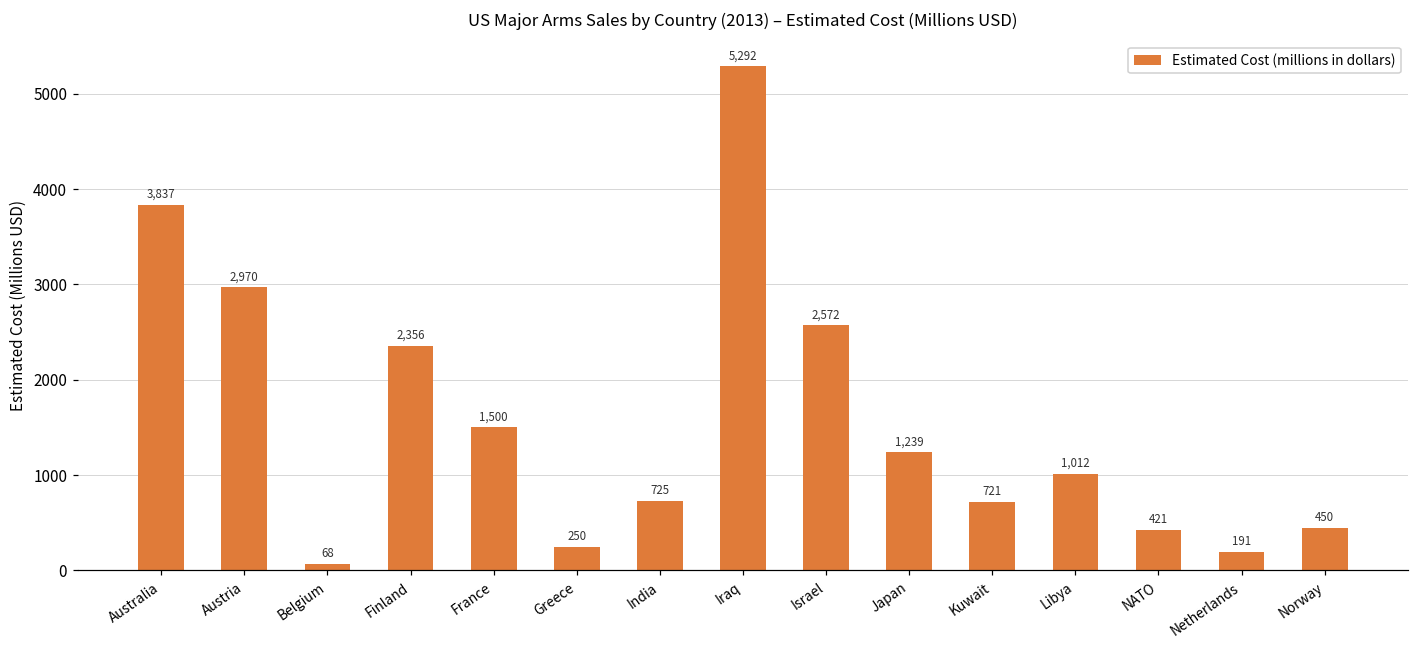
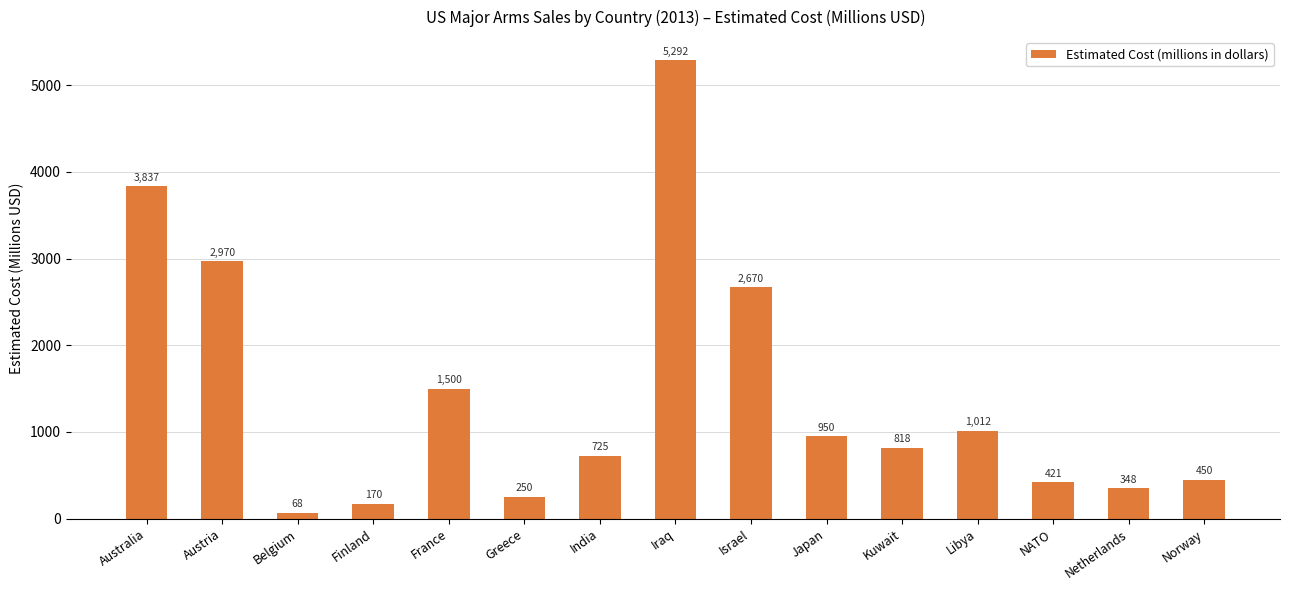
Finland: 2,356 -> 170
Israel: 2,572 -> 2,670
Japan: 1,239 -> 950
Kuwait: 721 -> 818
Netherlands: 191 -> 348
